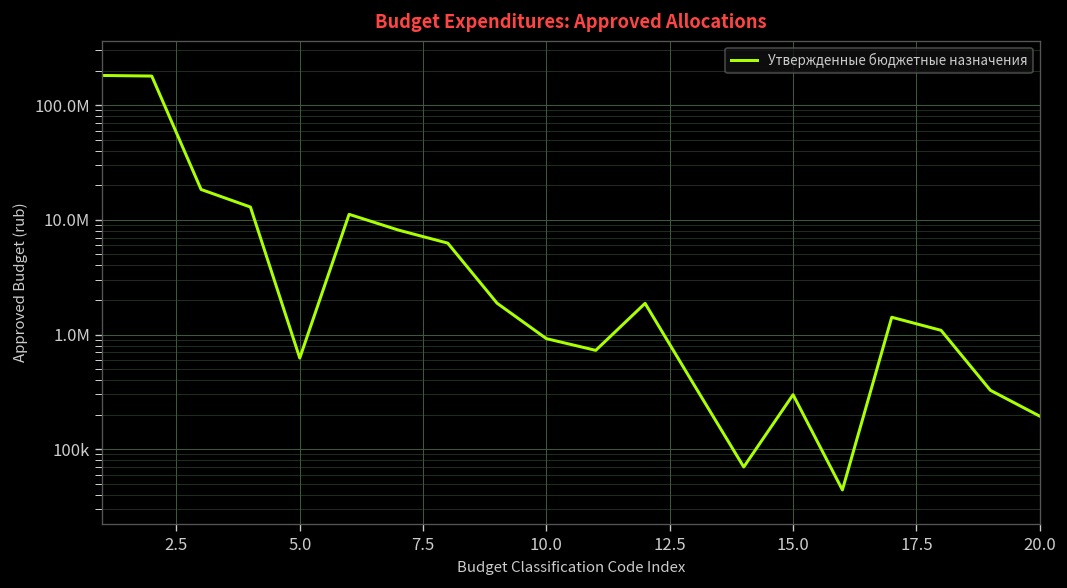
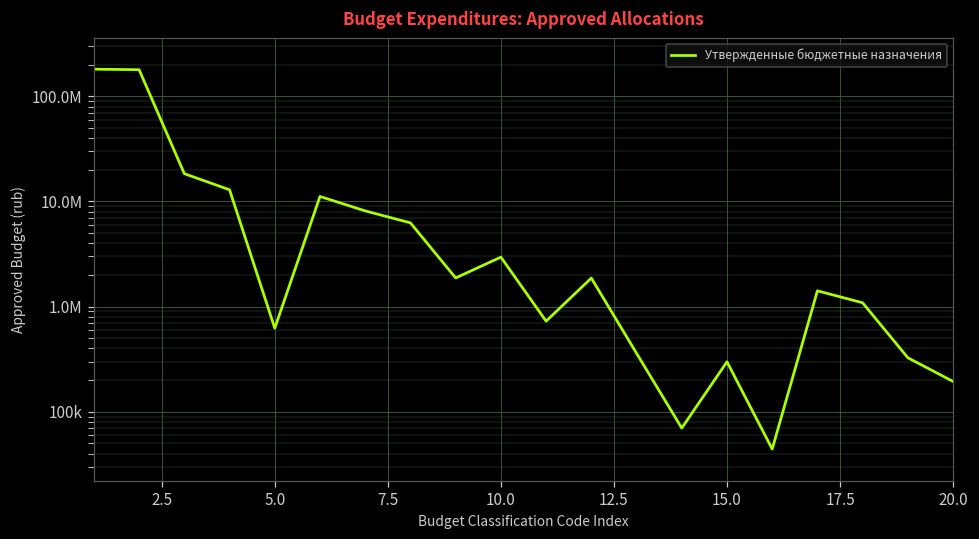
10.0: 900000 -> 3000000
